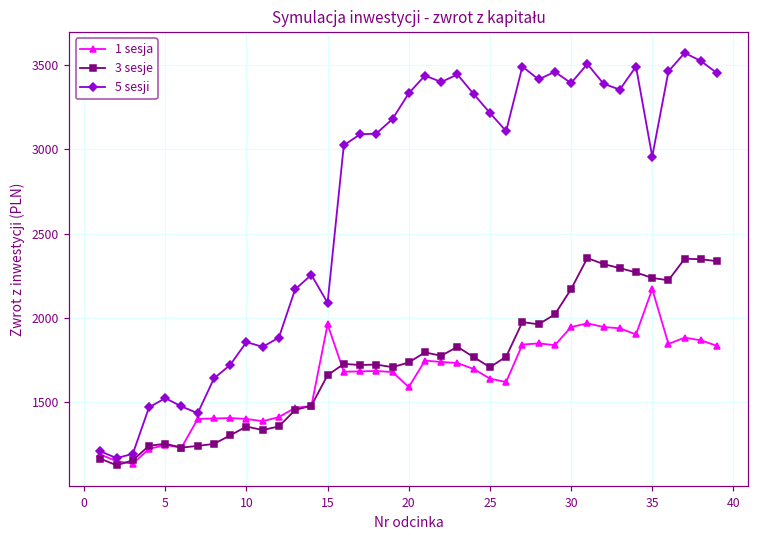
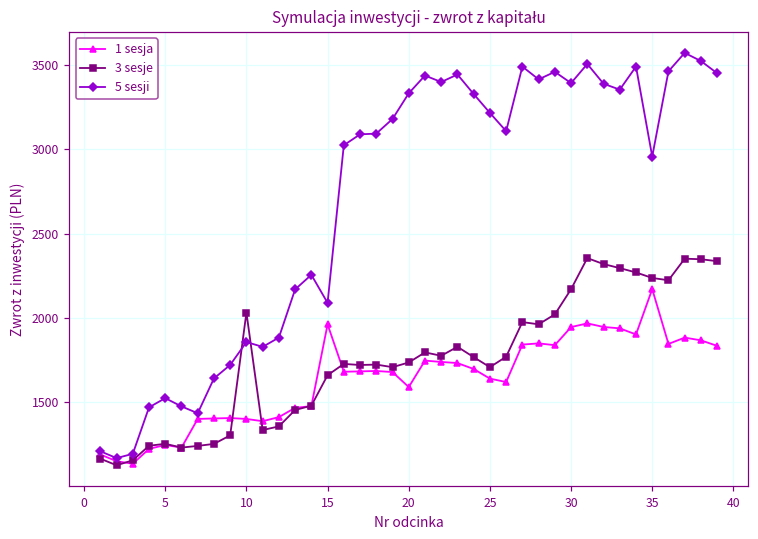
3 sesje, 10: 1350 -> 2030
